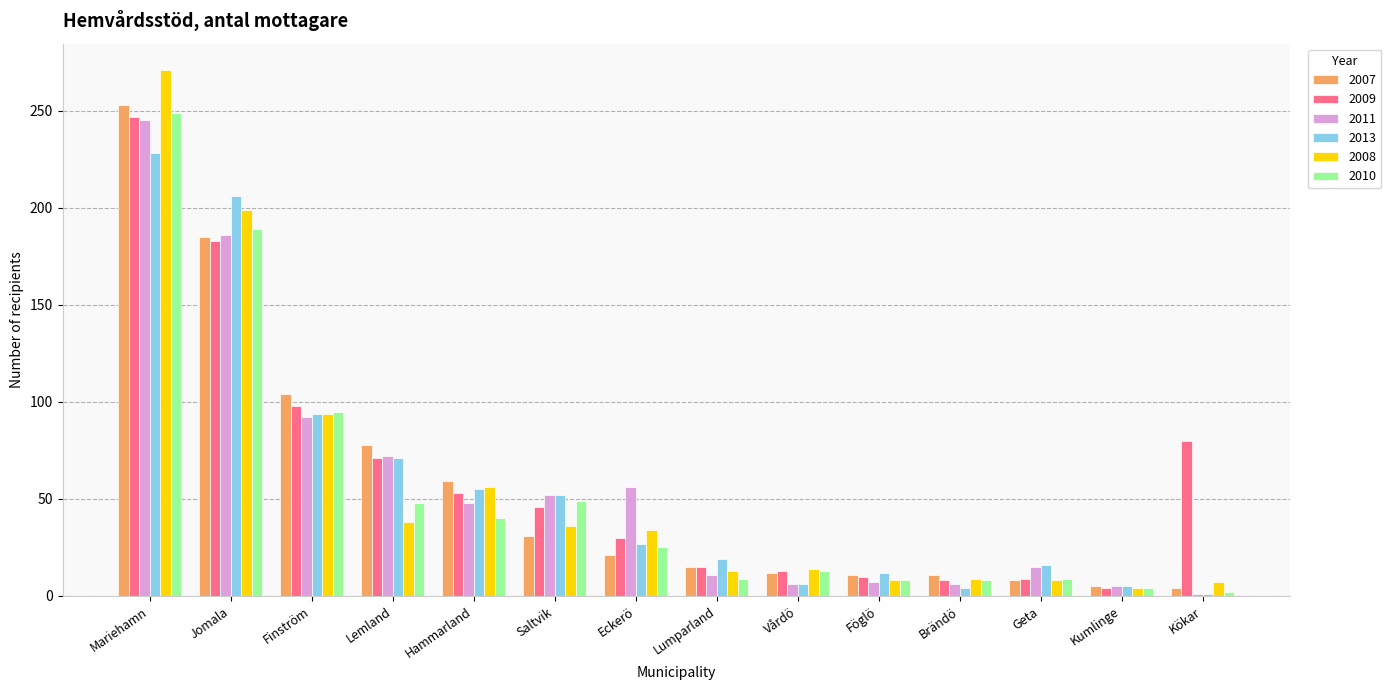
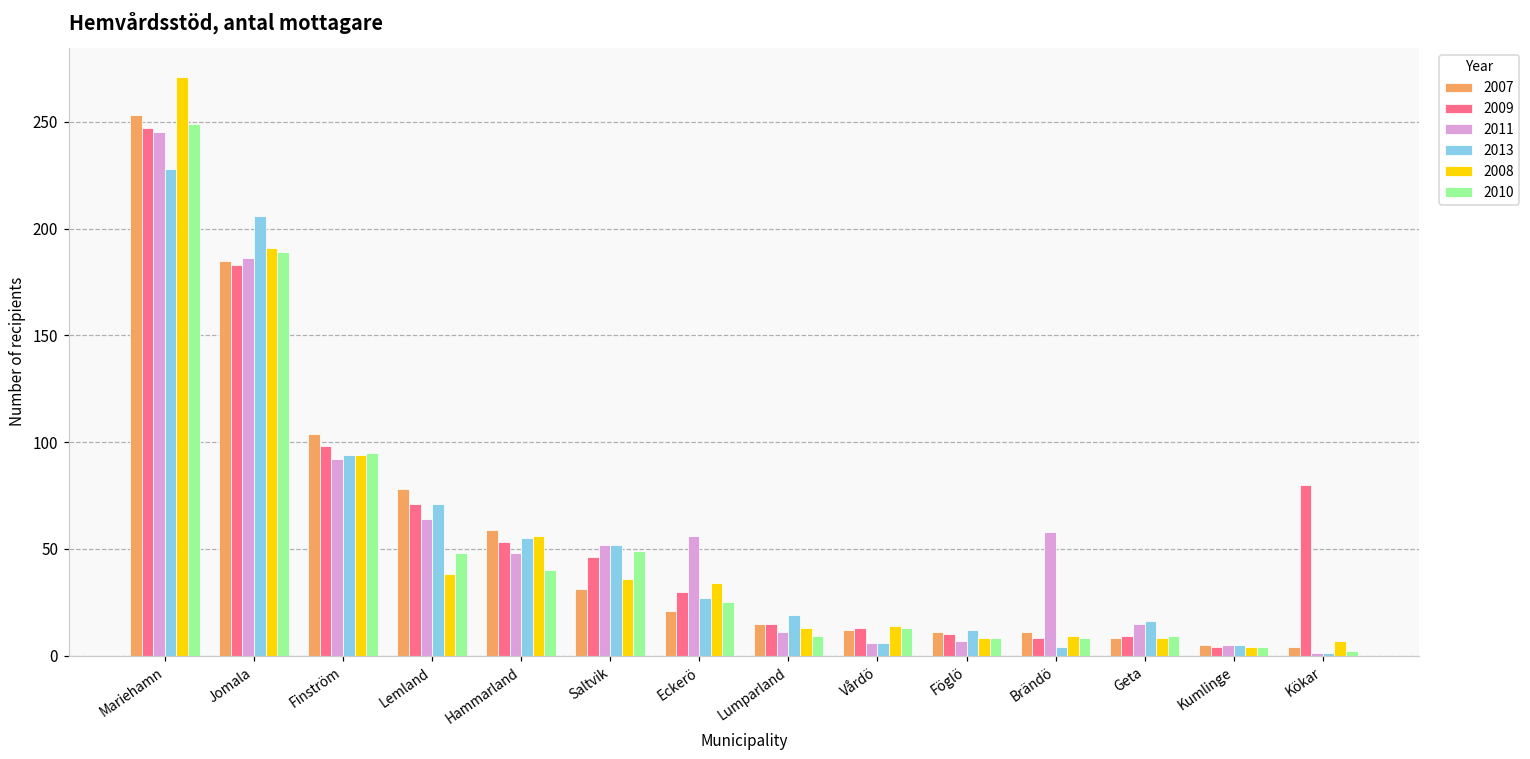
2008, Jomala: 199 -> 191
2011, Lemland: 72 -> 64
2011, Brändö: 6 -> 58
